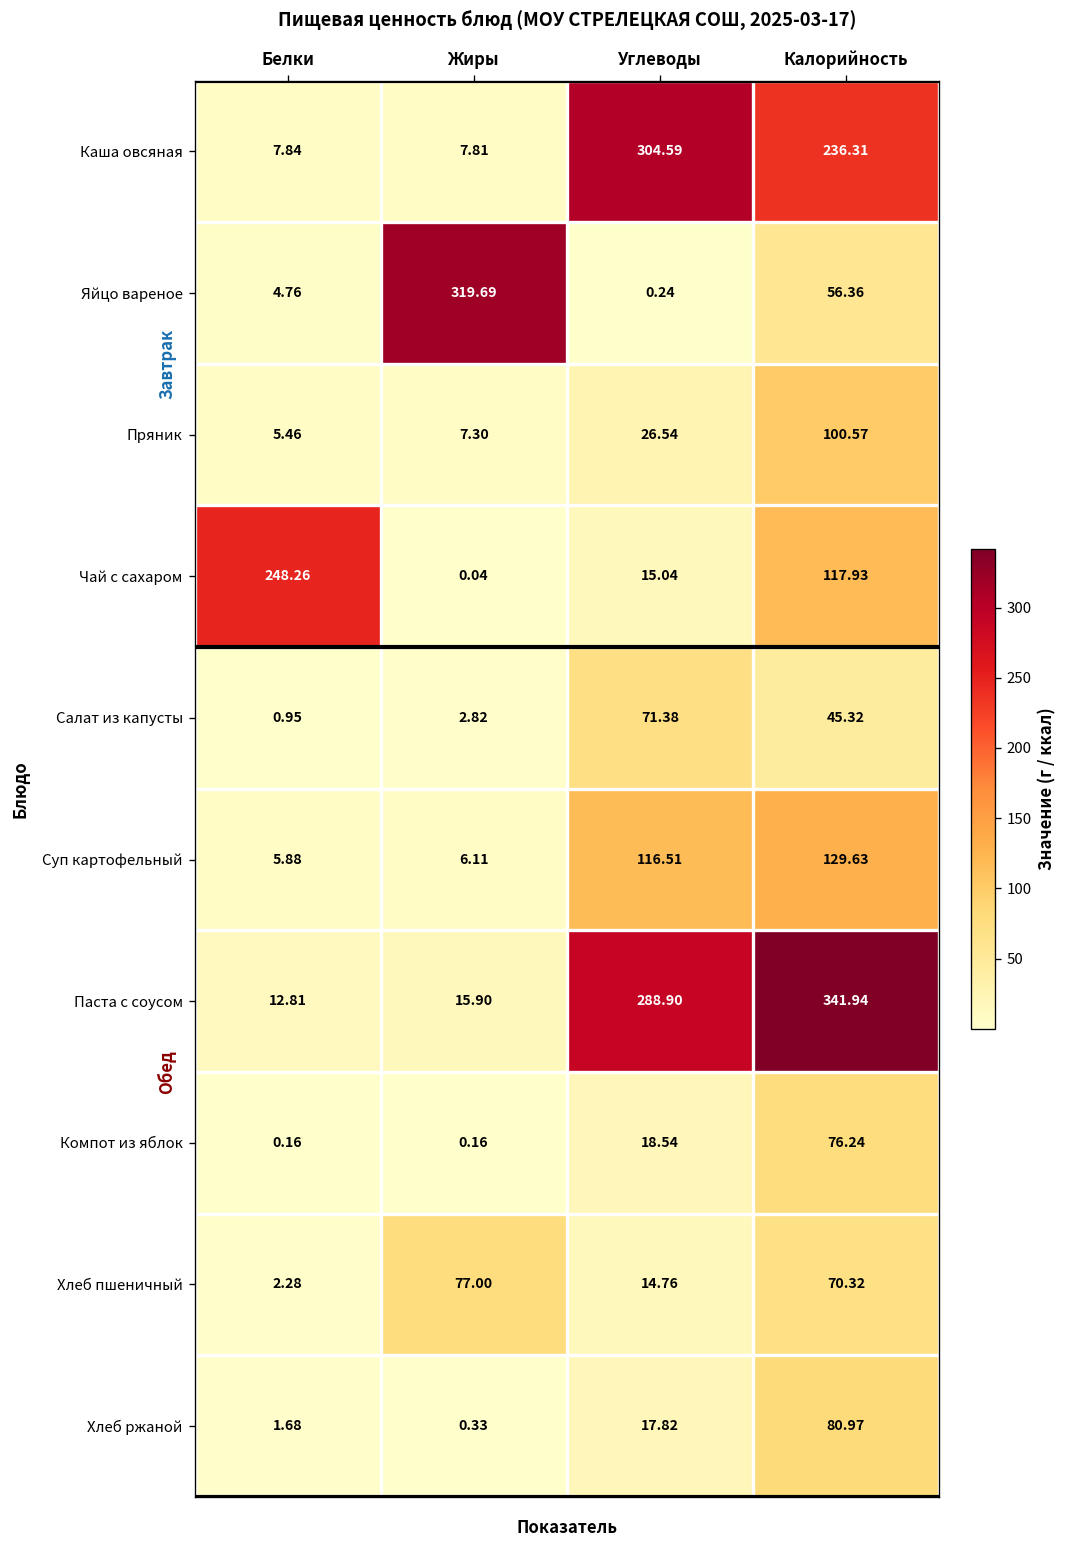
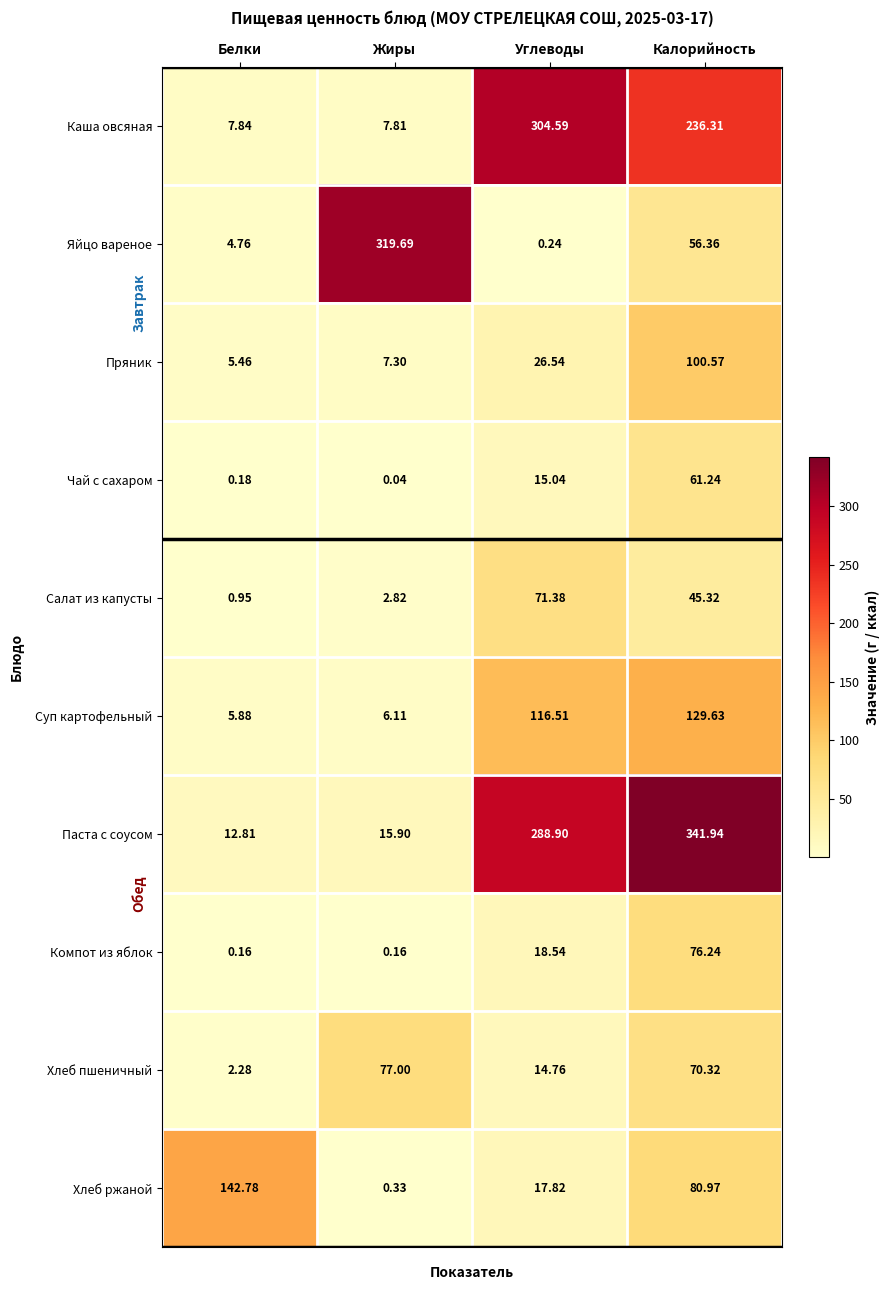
Чай с сахаром, Белки: 248.26 -> 0.18
Чай с сахаром, Калорийность: 117.93 -> 61.24
Хлеб ржаной, Белки: 1.68 -> 142.78
